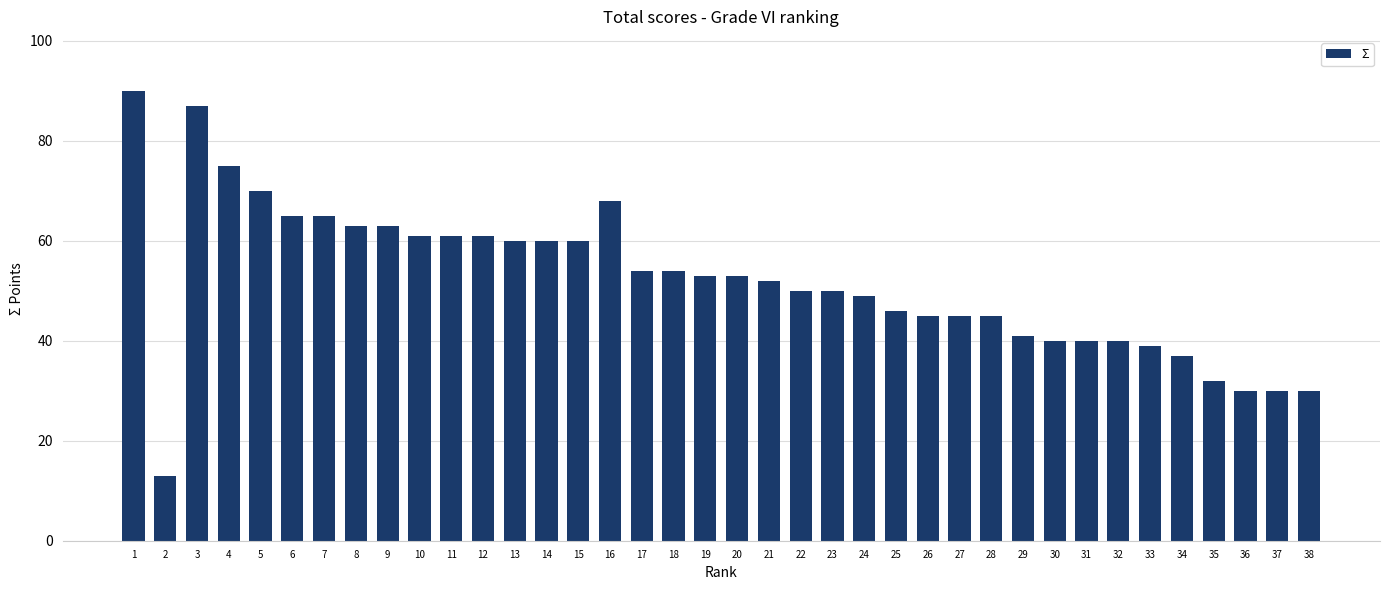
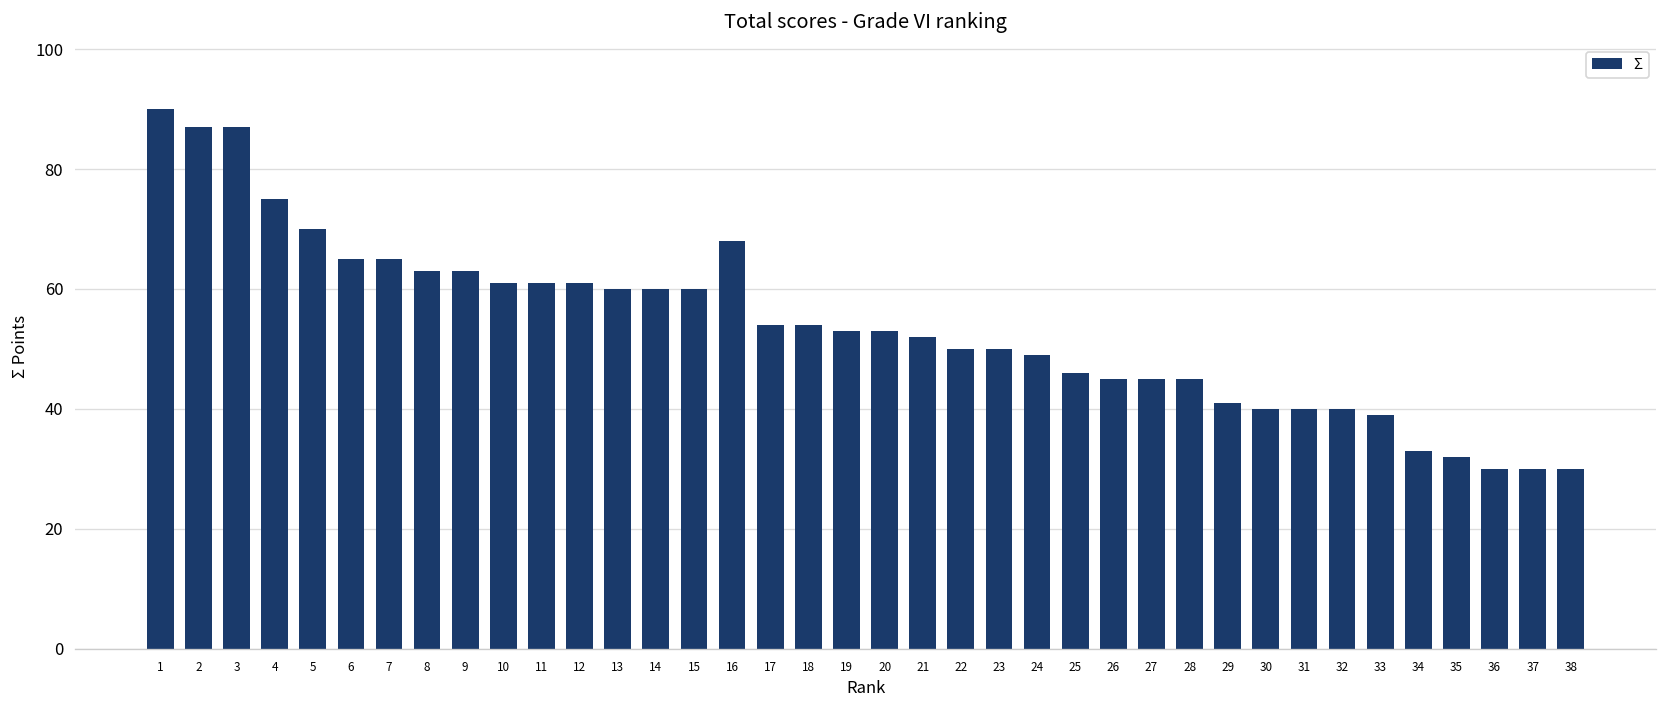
2: 13 -> 87
34: 37 -> 33
